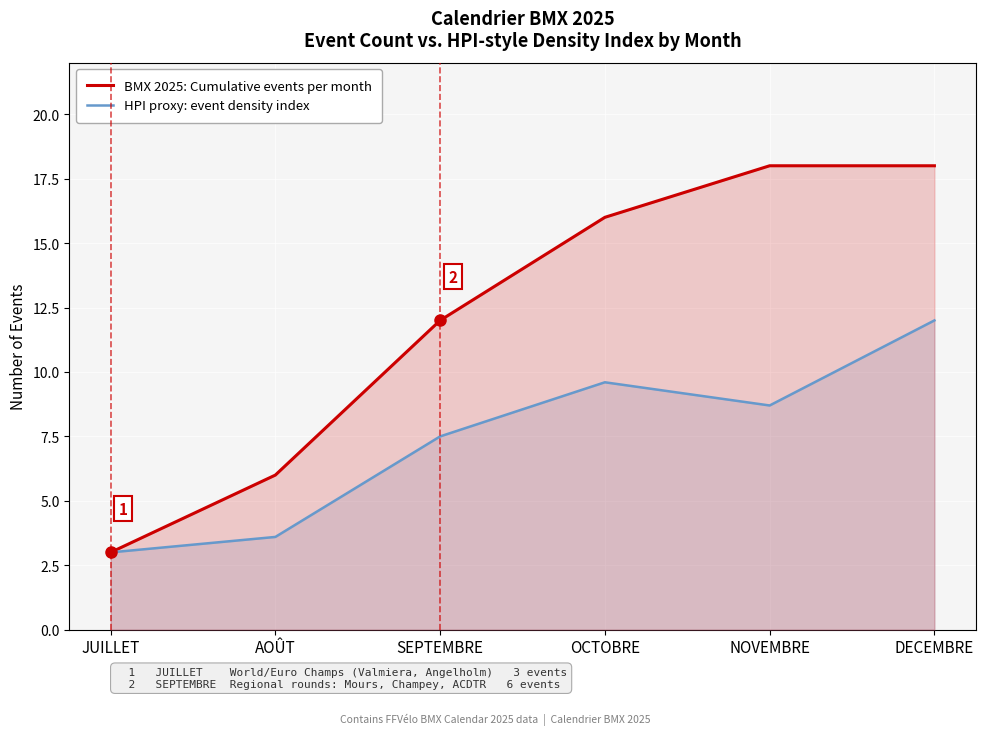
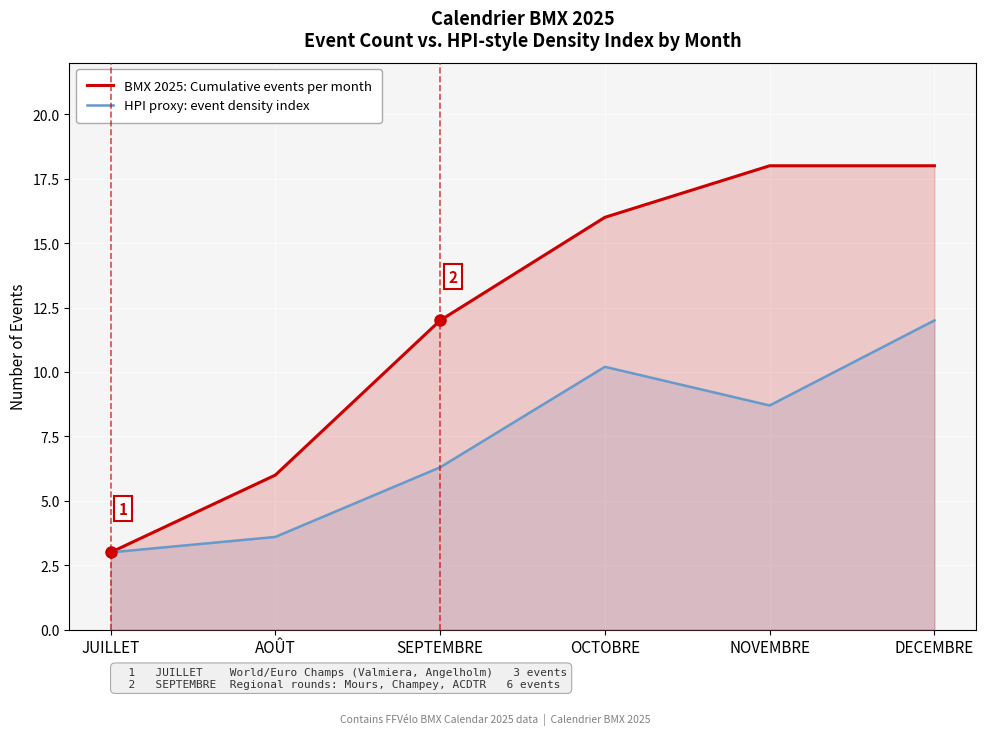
HPI proxy: event density index, SEPTEMBRE: 7.5 -> 6.3
HPI proxy: event density index, OCTOBRE: 9.6 -> 10.2
